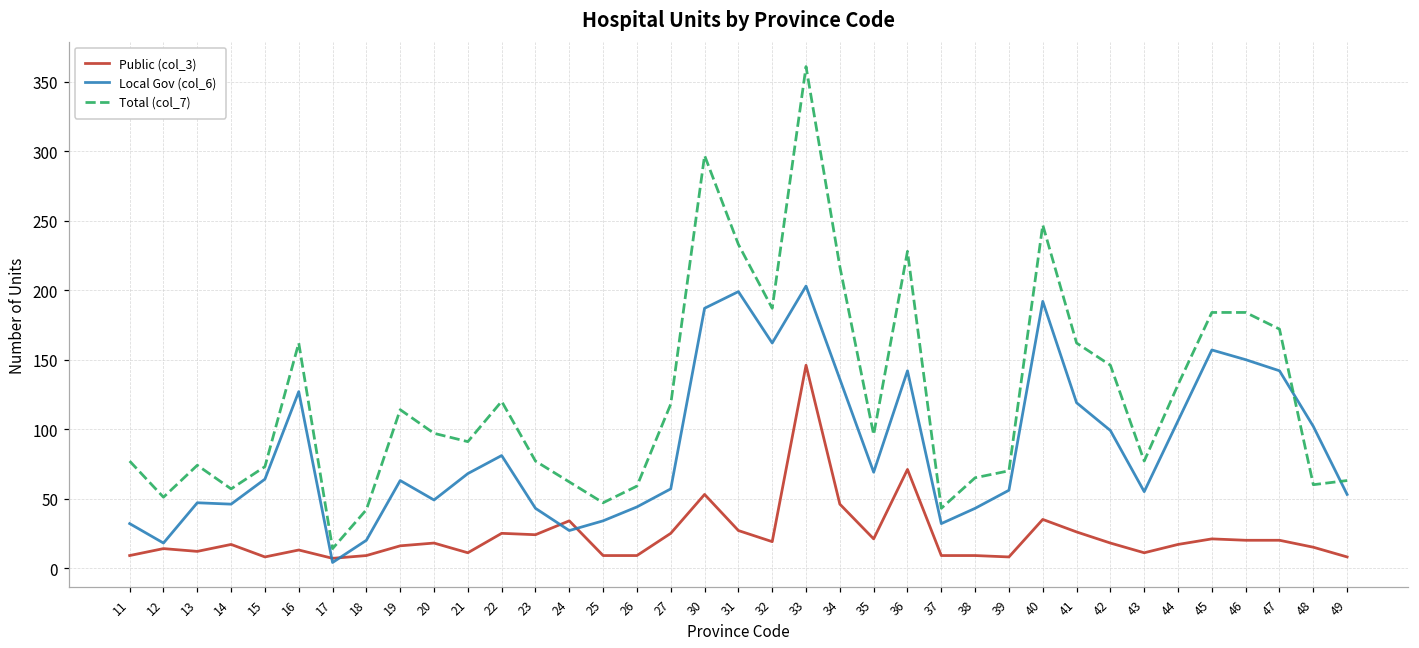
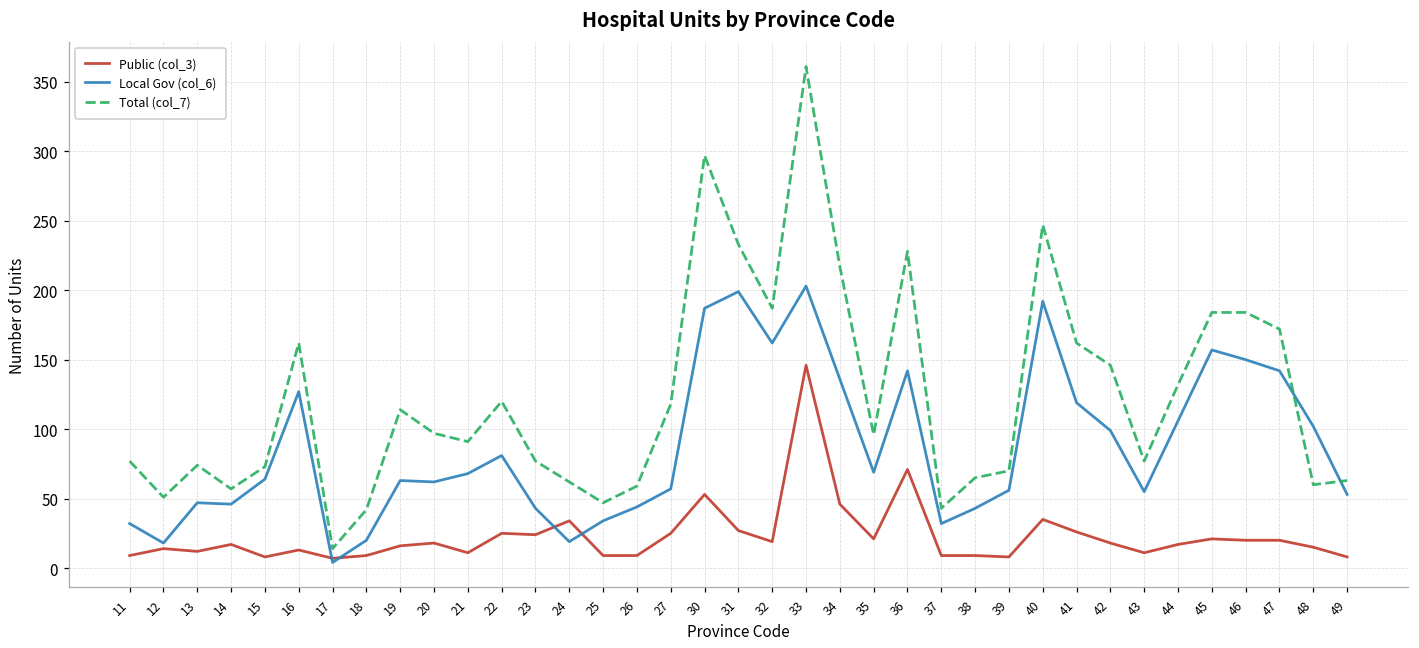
Local Gov (col_6), 20: 49 -> 62
Local Gov (col_6), 24: 27 -> 19
